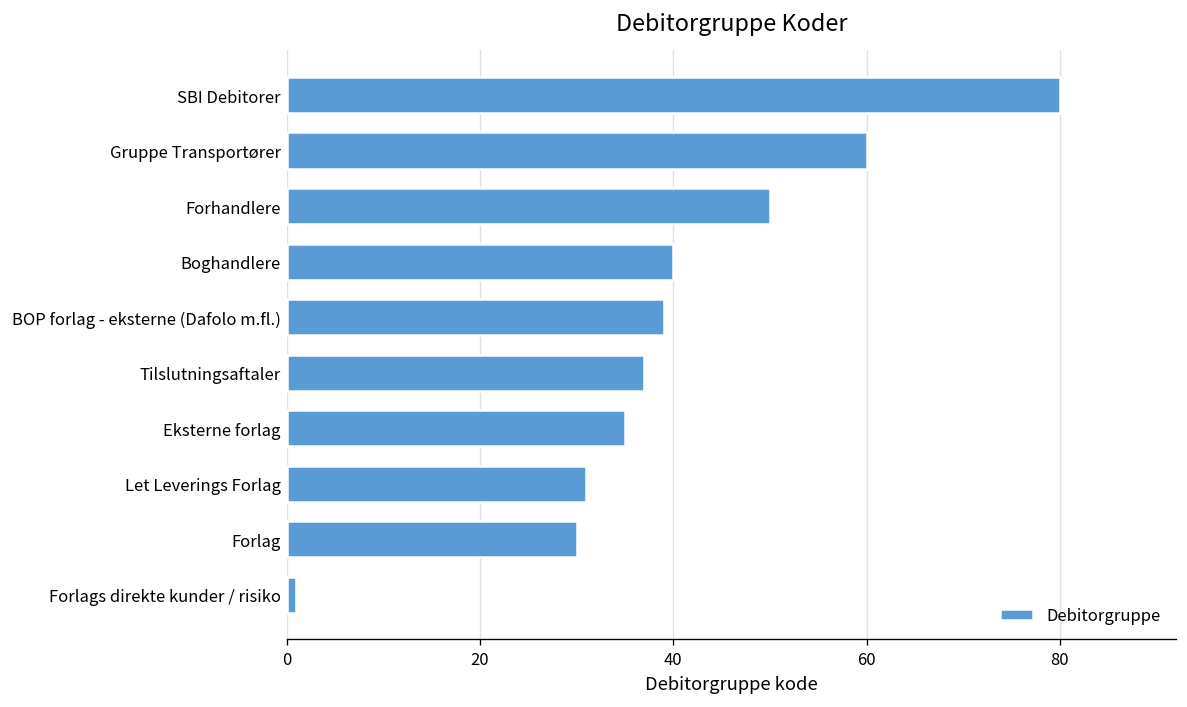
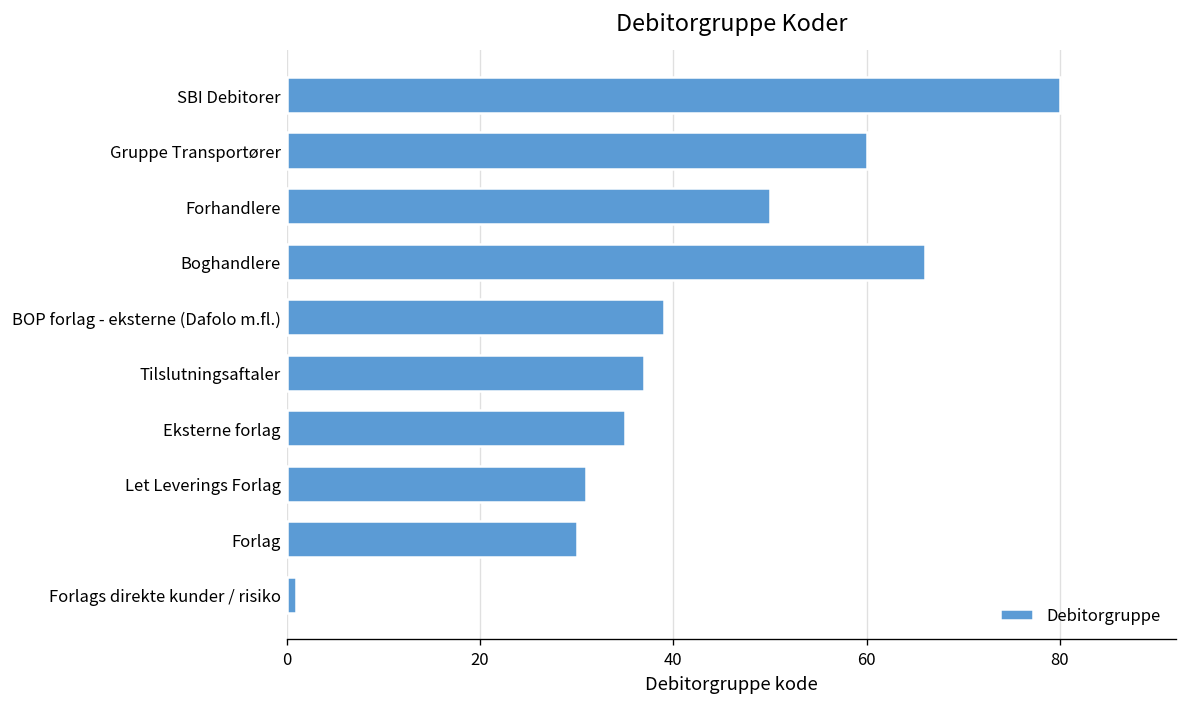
Boghandlere: 40 -> 66
